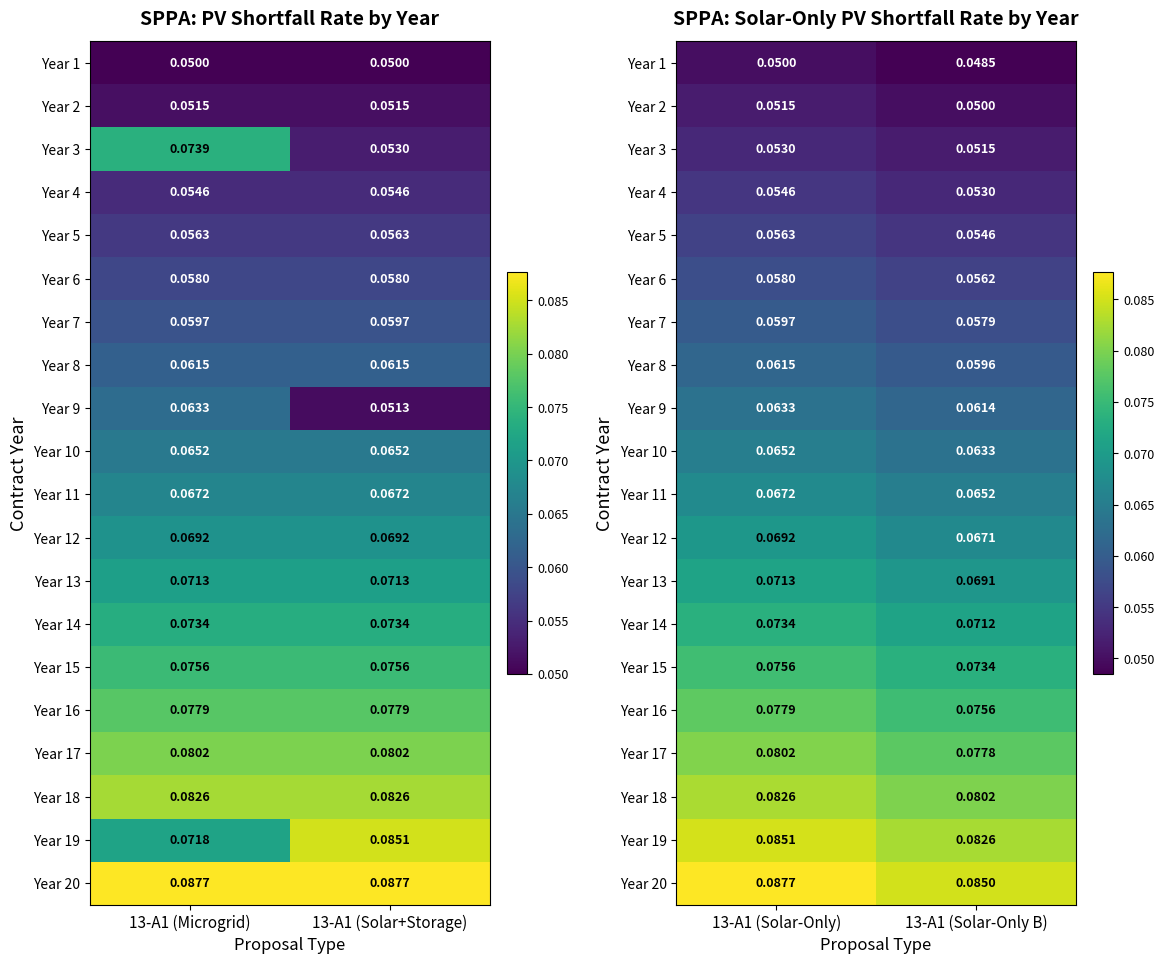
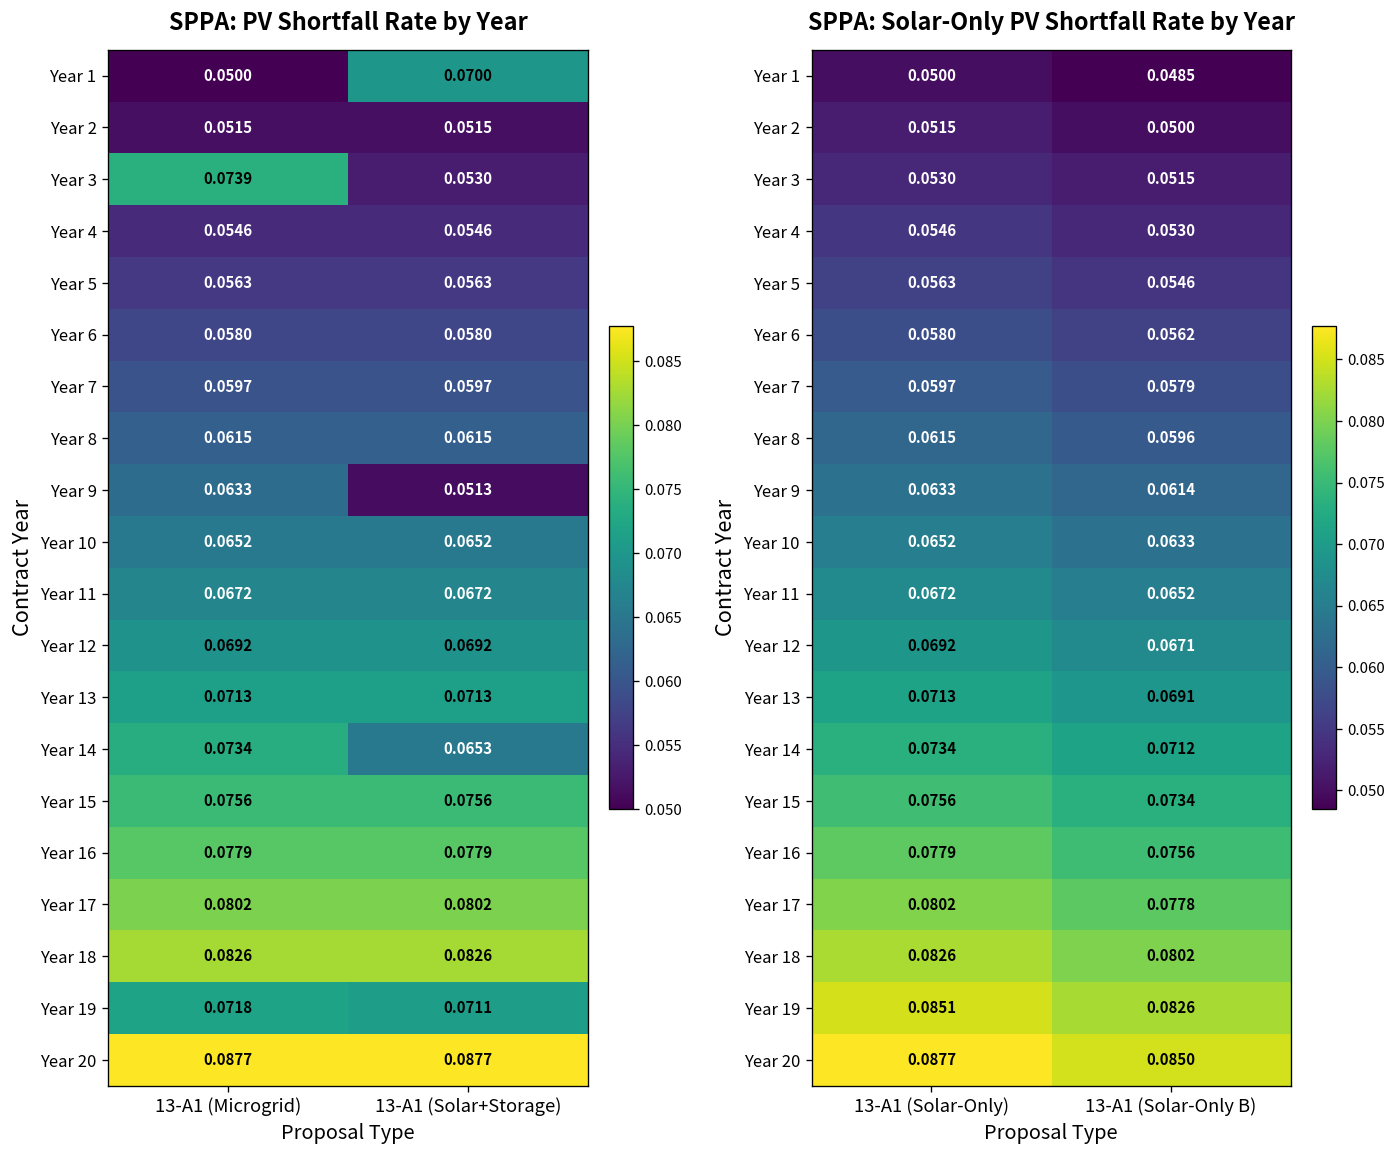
SPPA: PV Shortfall Rate by Year, Year 1, 13-A1 (Solar+Storage): 0.0500 -> 0.0700
SPPA: PV Shortfall Rate by Year, Year 14, 13-A1 (Solar+Storage): 0.0734 -> 0.0653
SPPA: PV Shortfall Rate by Year, Year 19, 13-A1 (Solar+Storage): 0.0851 -> 0.0711
